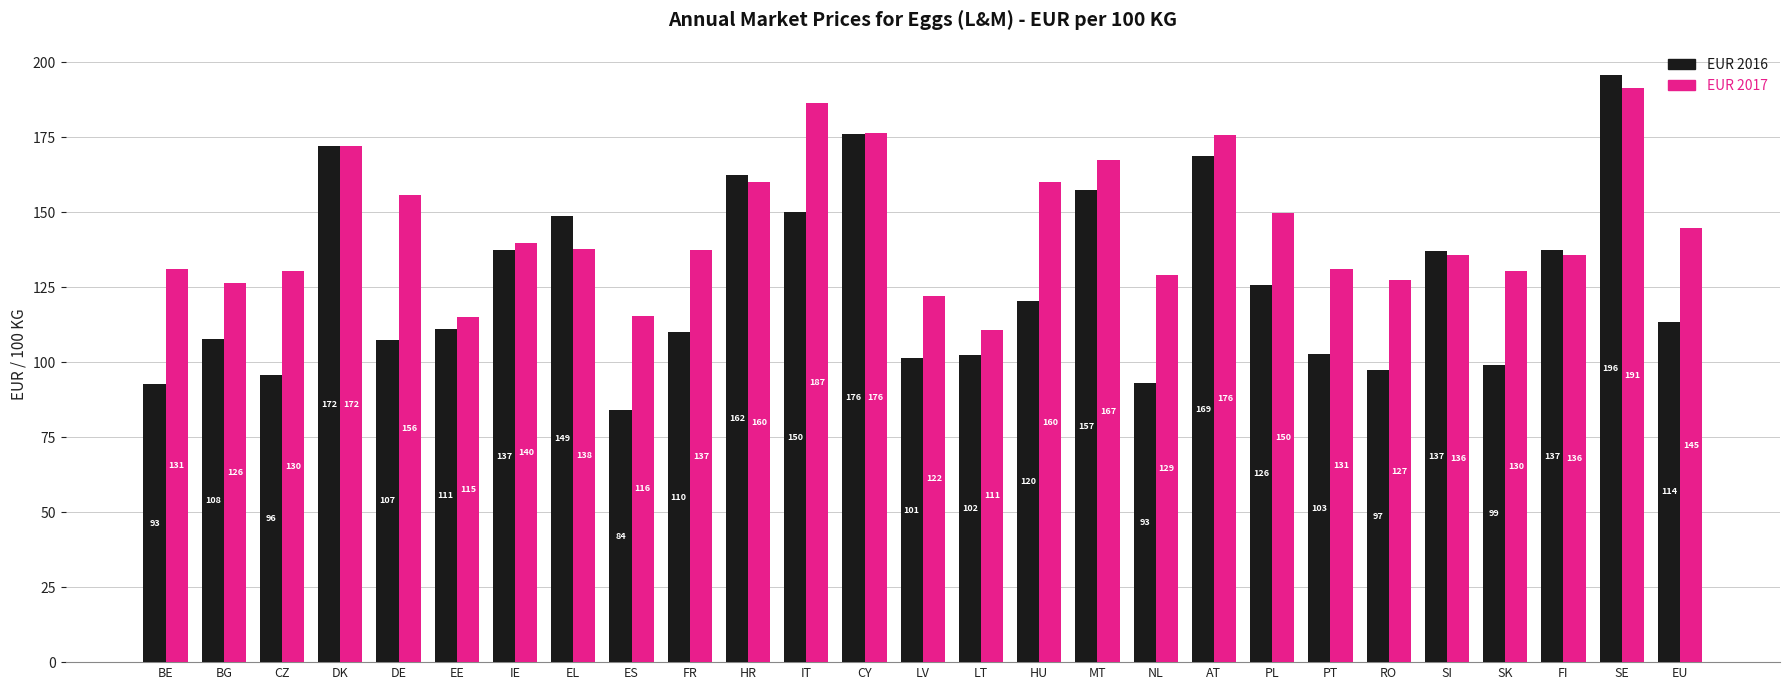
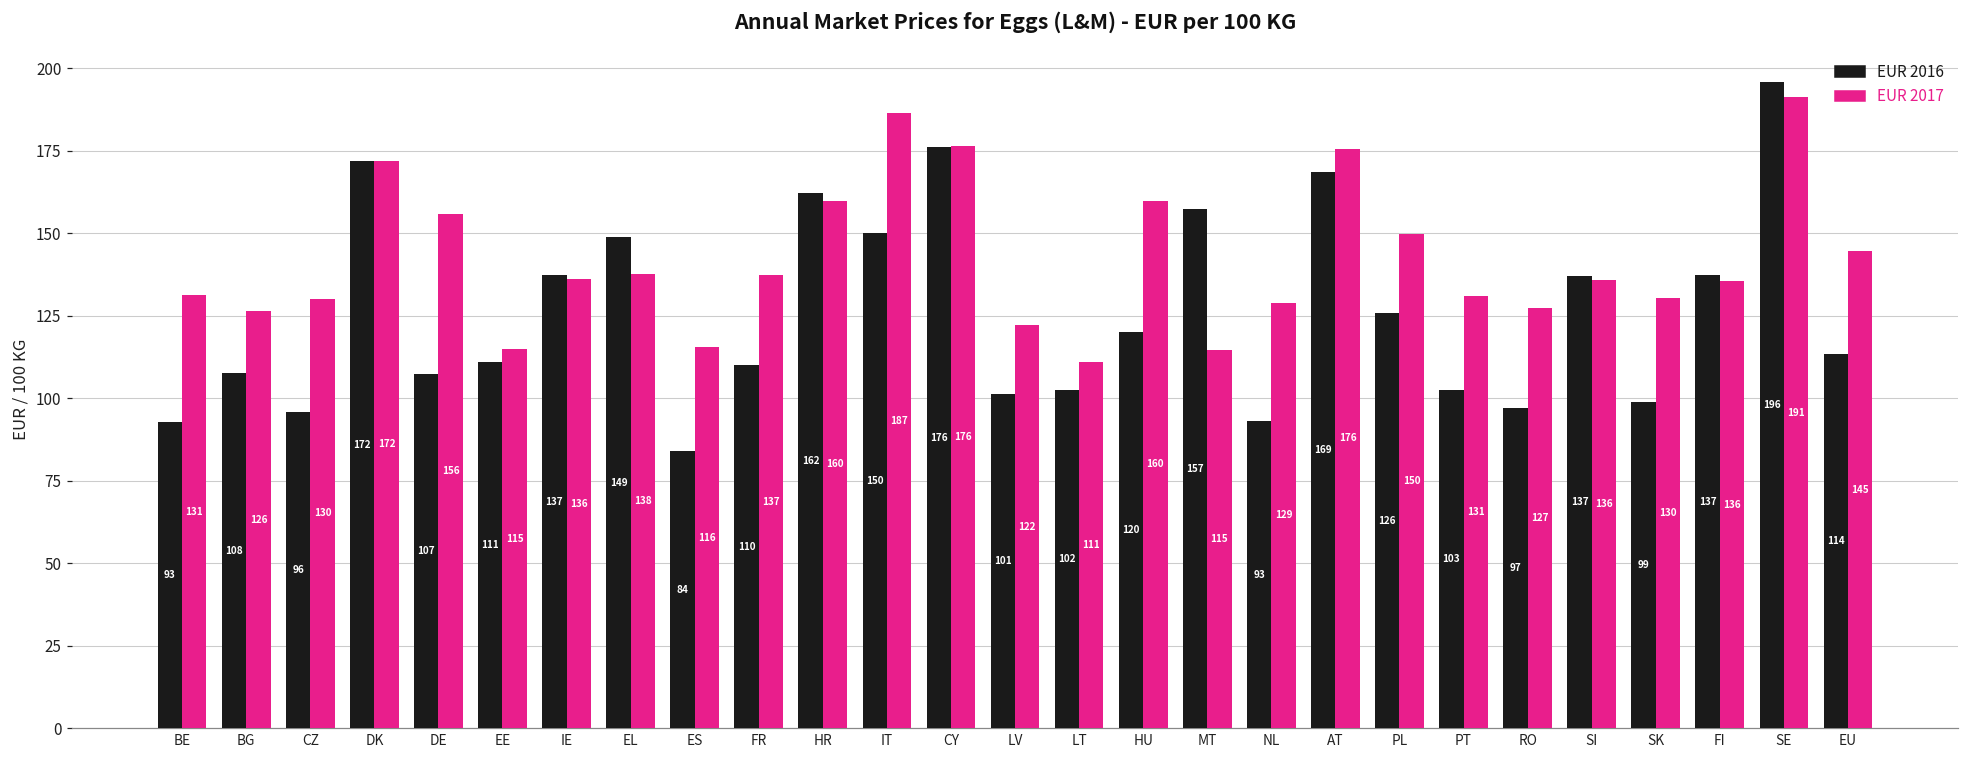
EUR 2017, IE: 140 -> 136
EUR 2017, MT: 167 -> 115
